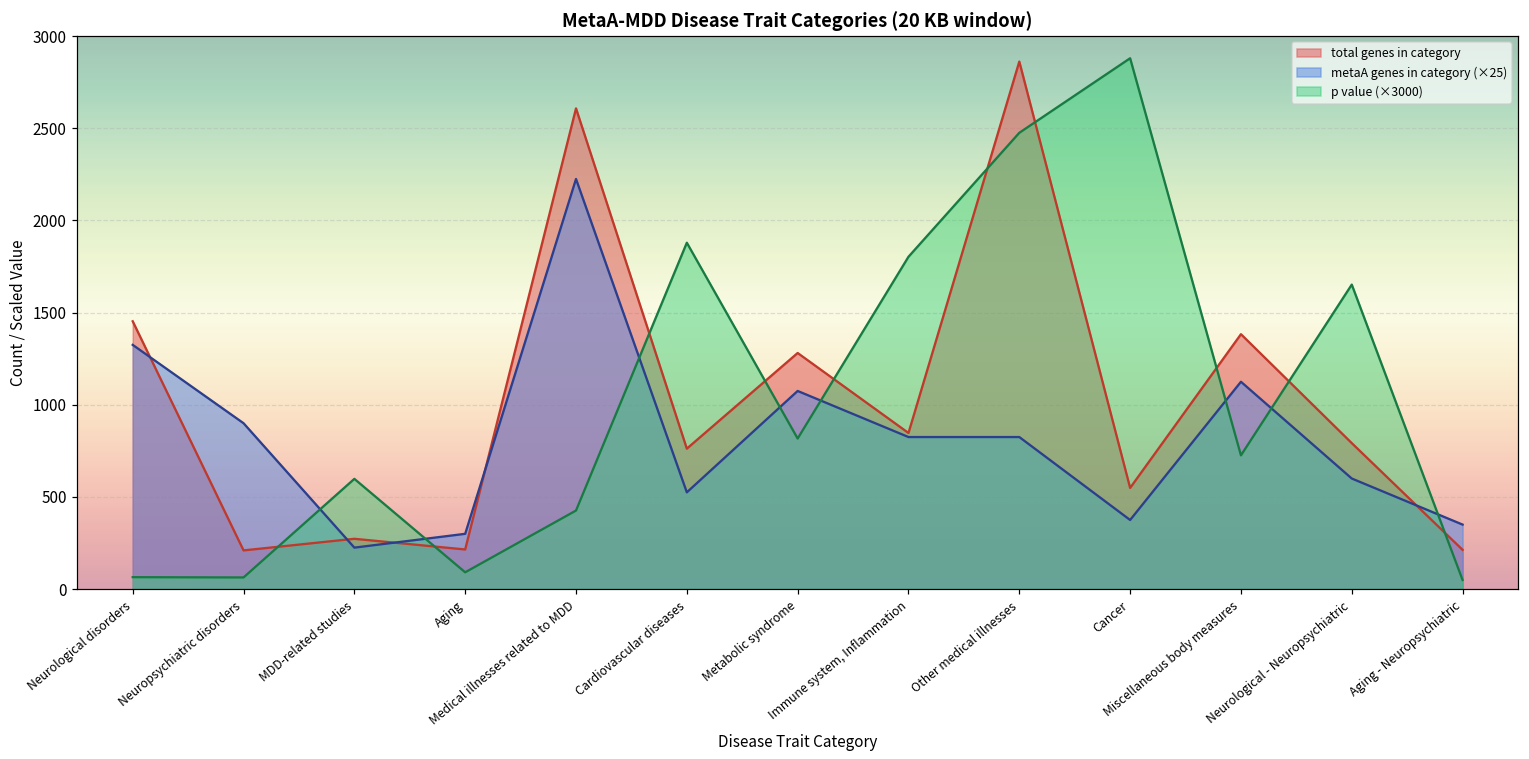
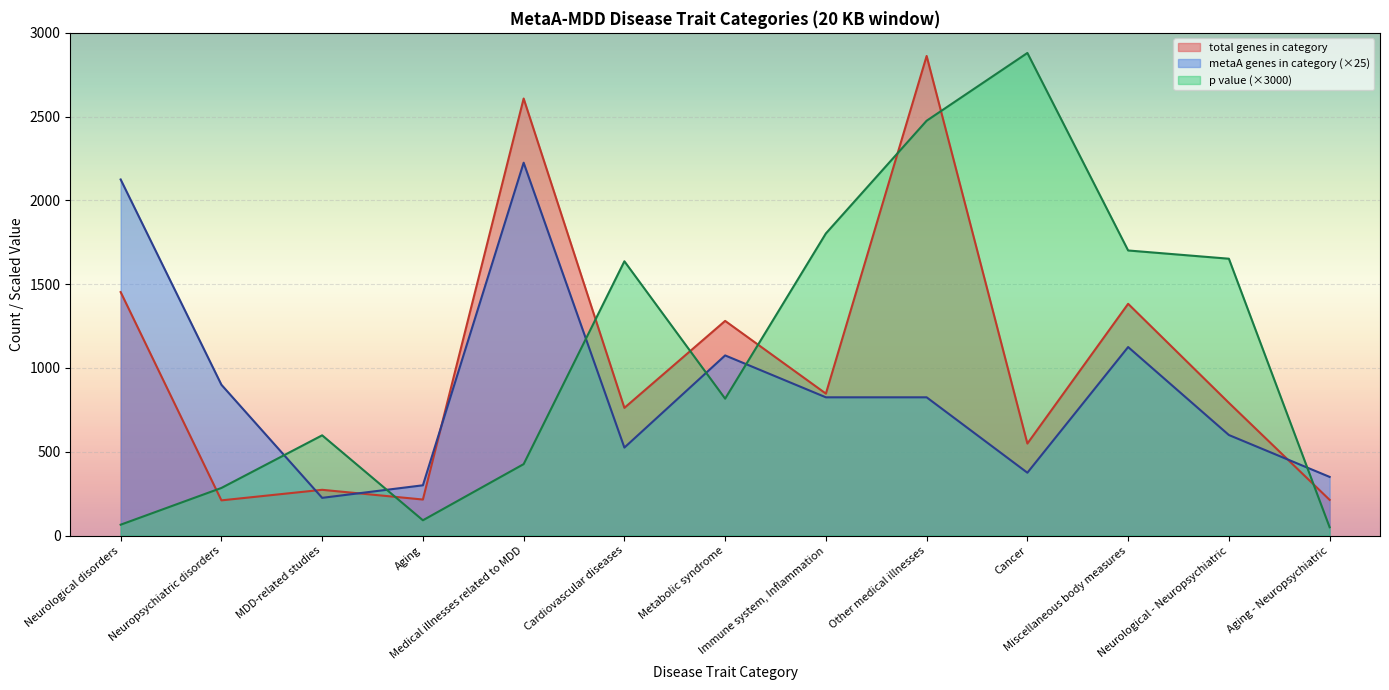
metaA genes in category (×25), Neurological disorders: 1330 -> 2130
p value (×3000), Neuropsychiatric disorders: 60 -> 280
p value (×3000), Cardiovascular diseases: 1880 -> 1640
p value (×3000), Miscellaneous body measures: 730 -> 1700
